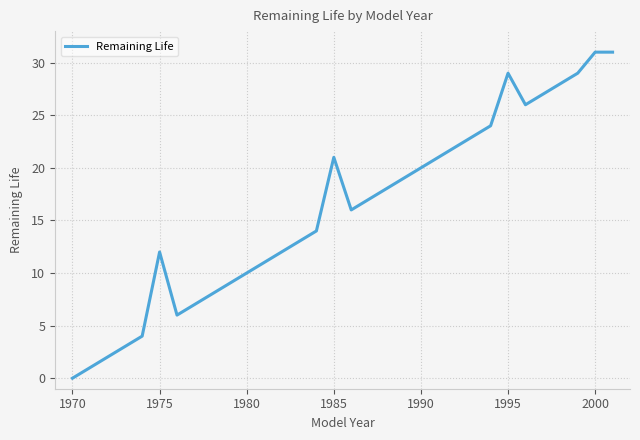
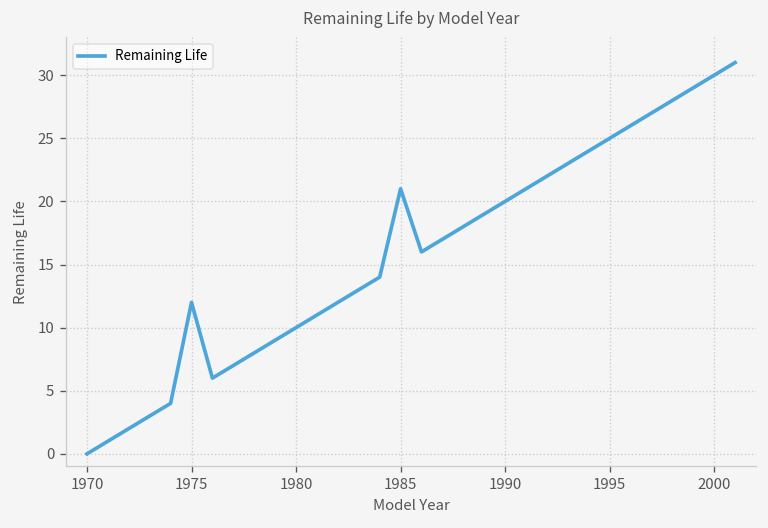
1995: 29 -> 25
2000: 31 -> 30
